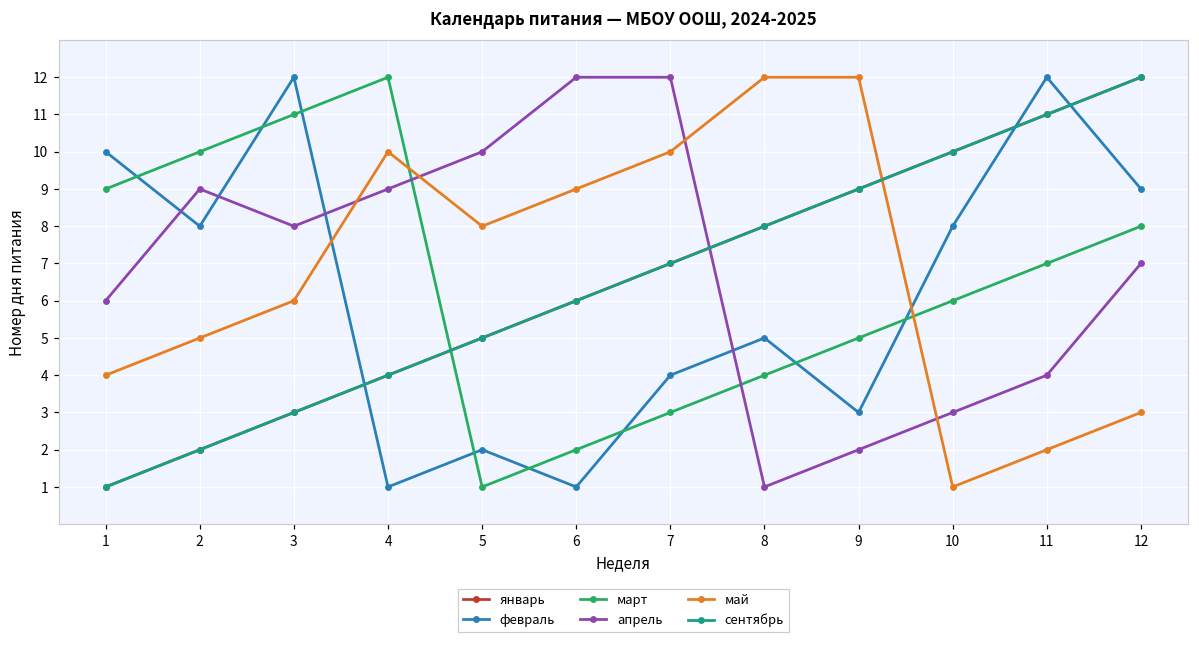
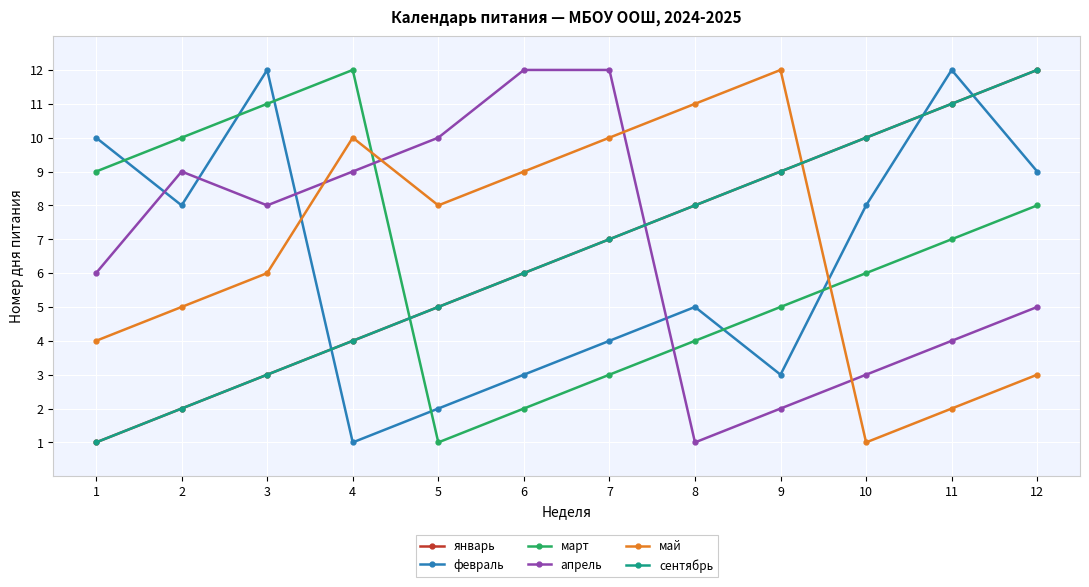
февраль, 6: 1 -> 3
май, 8: 12 -> 11
апрель, 12: 7 -> 5
